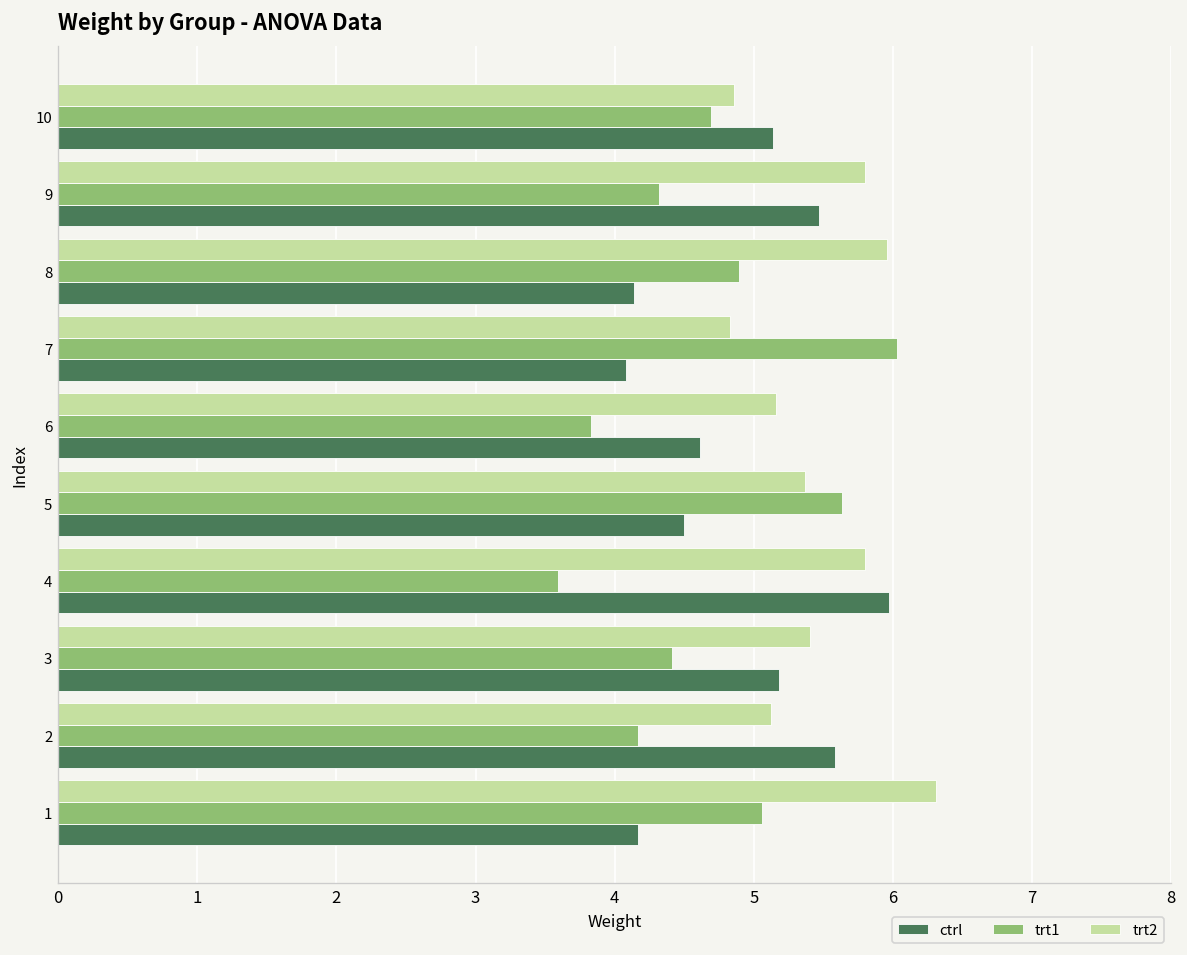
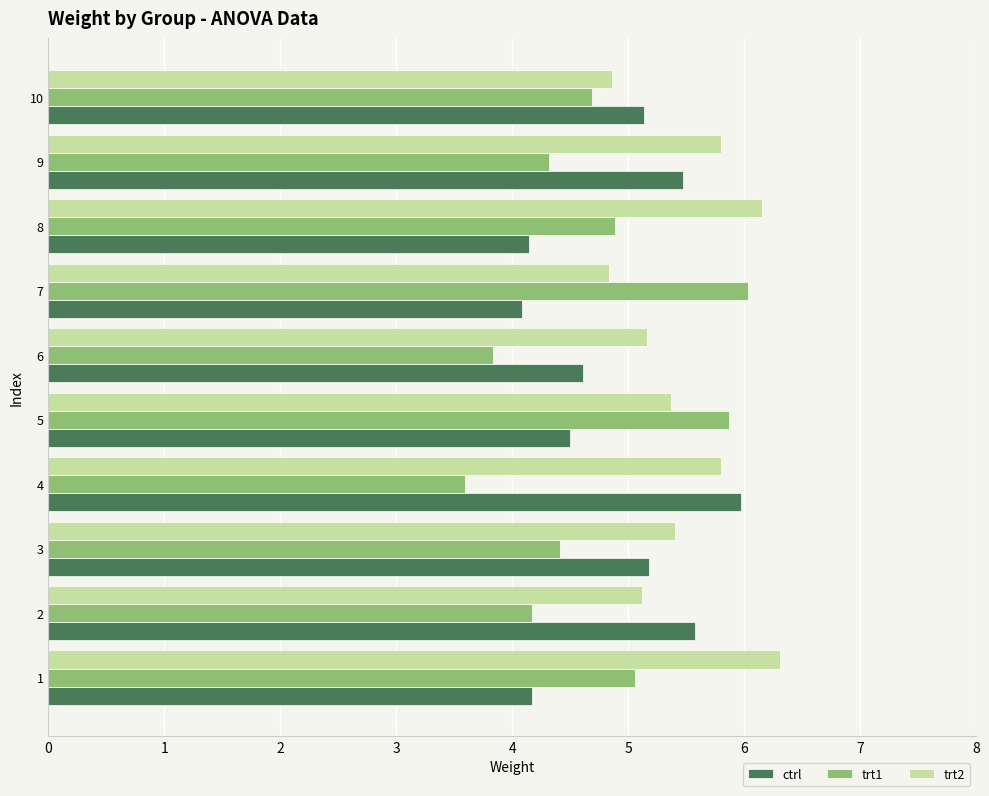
trt2, 8: 5.96 -> 6.15
trt1, 5: 5.63 -> 5.87
